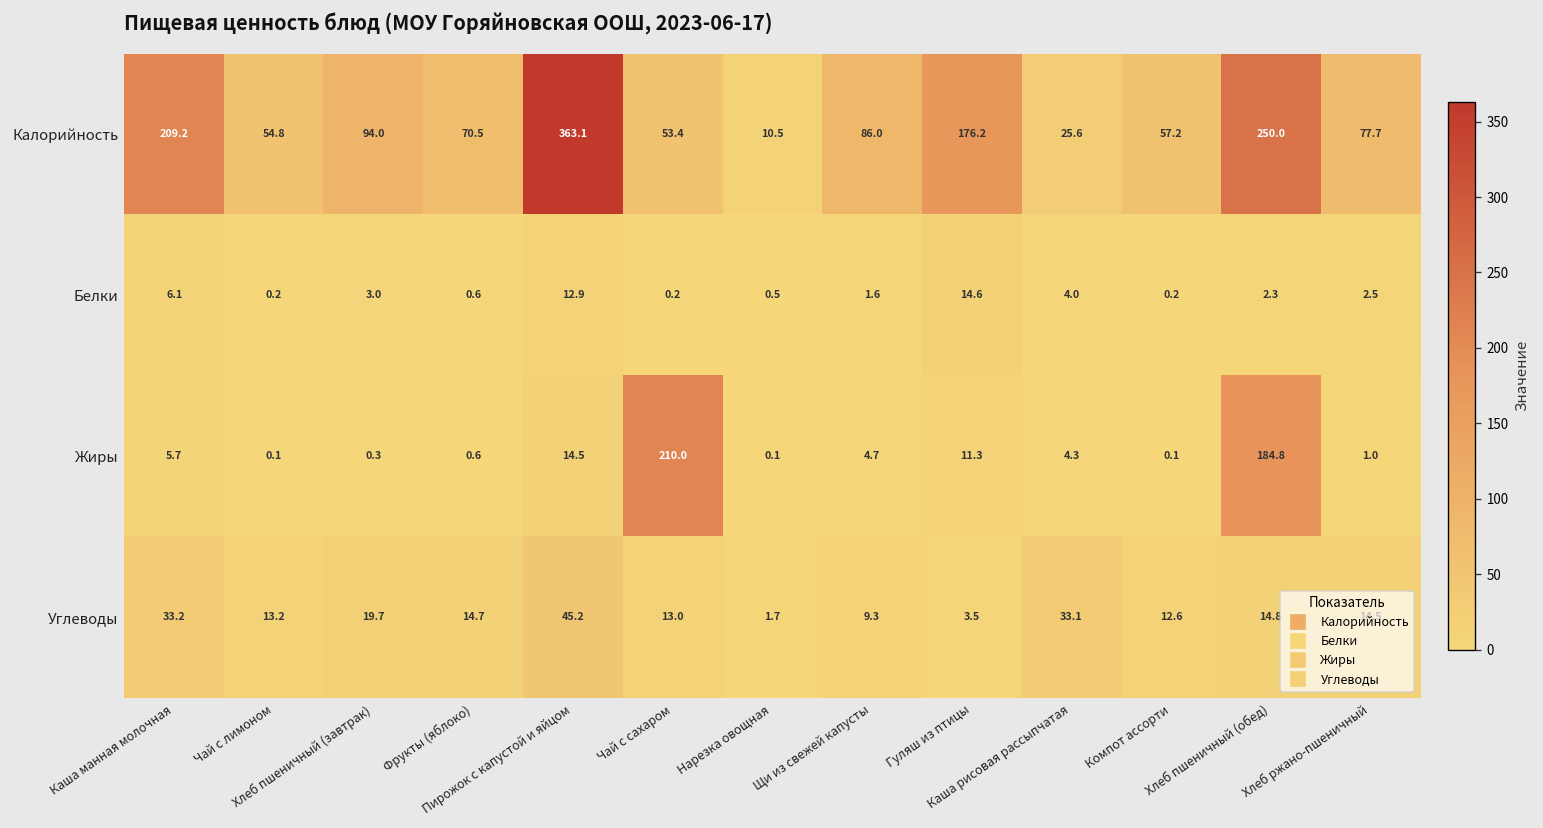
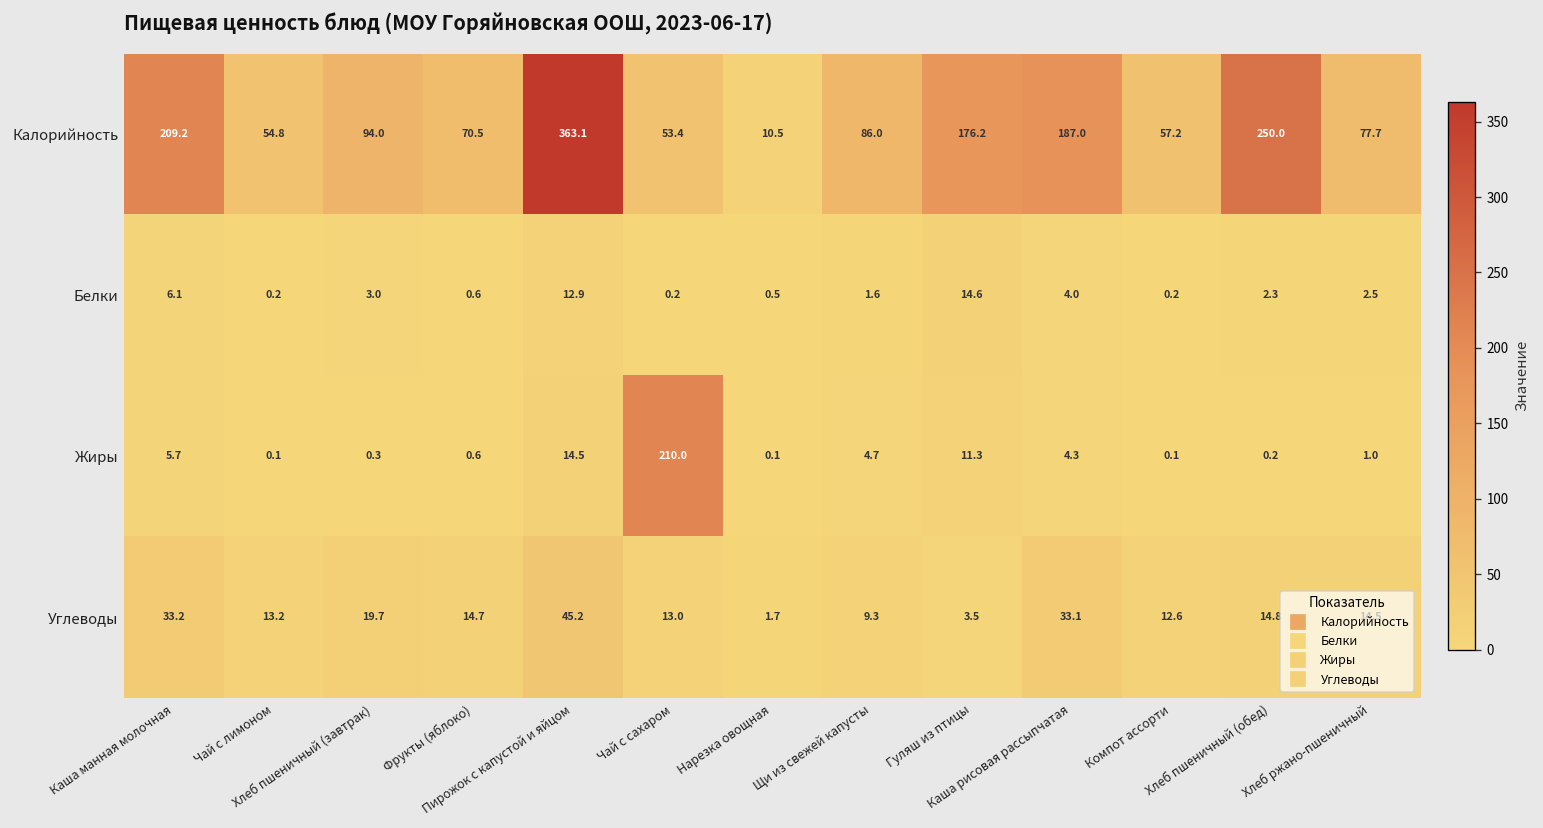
Калорийность, Каша рисовая рассыпчатая: 25.6 -> 187.0
Жиры, Хлеб пшеничный (обед): 184.8 -> 0.2
